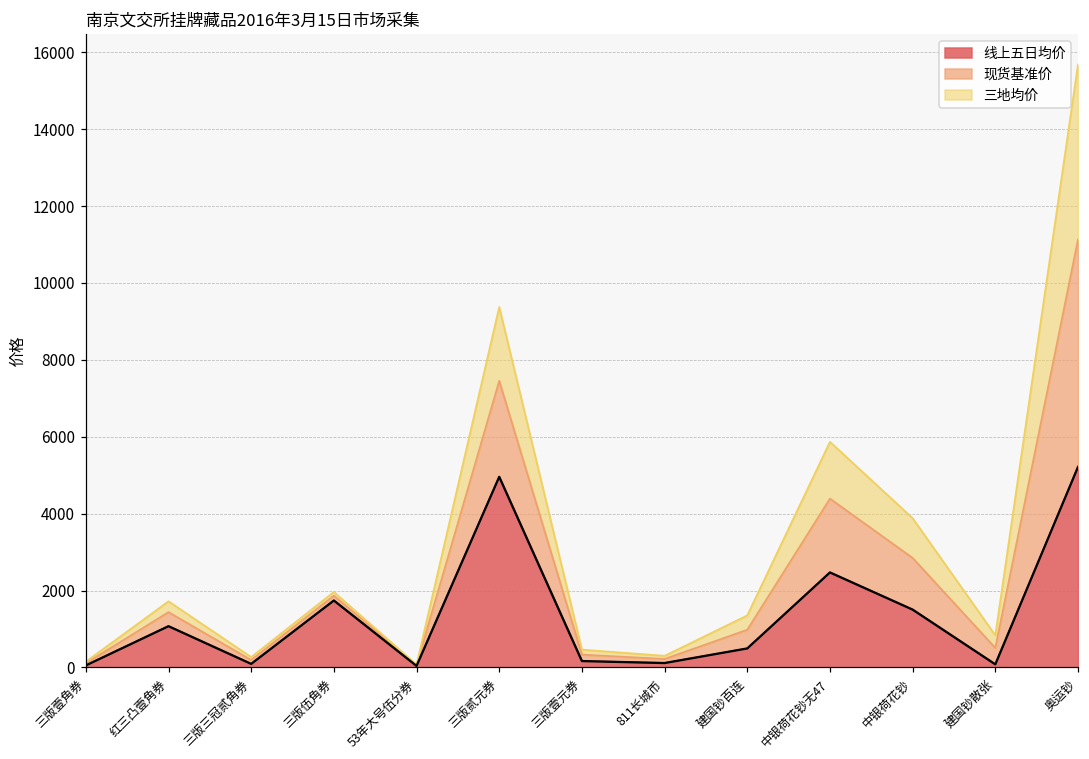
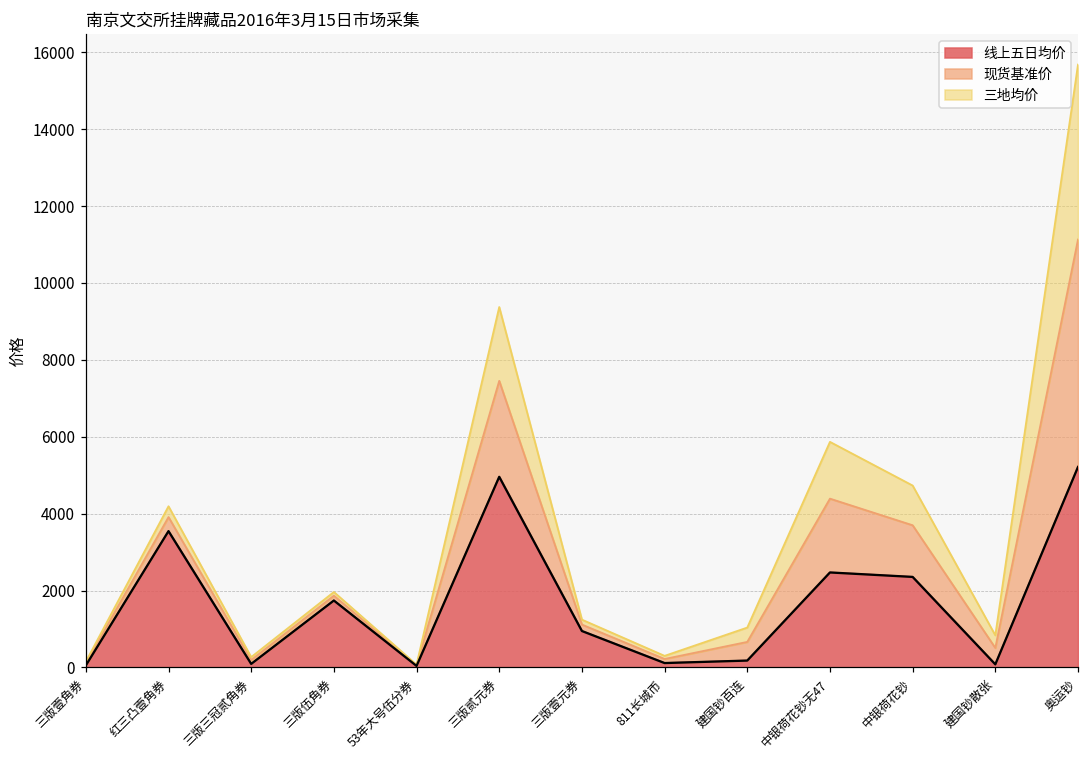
线上五日均价, 红三凸壹角券: 1100 -> 3500
线上五日均价, 三版壹元券: 200 -> 900
线上五日均价, 建国钞百连: 500 -> 200
线上五日均价, 中银荷花钞: 1500 -> 2400
